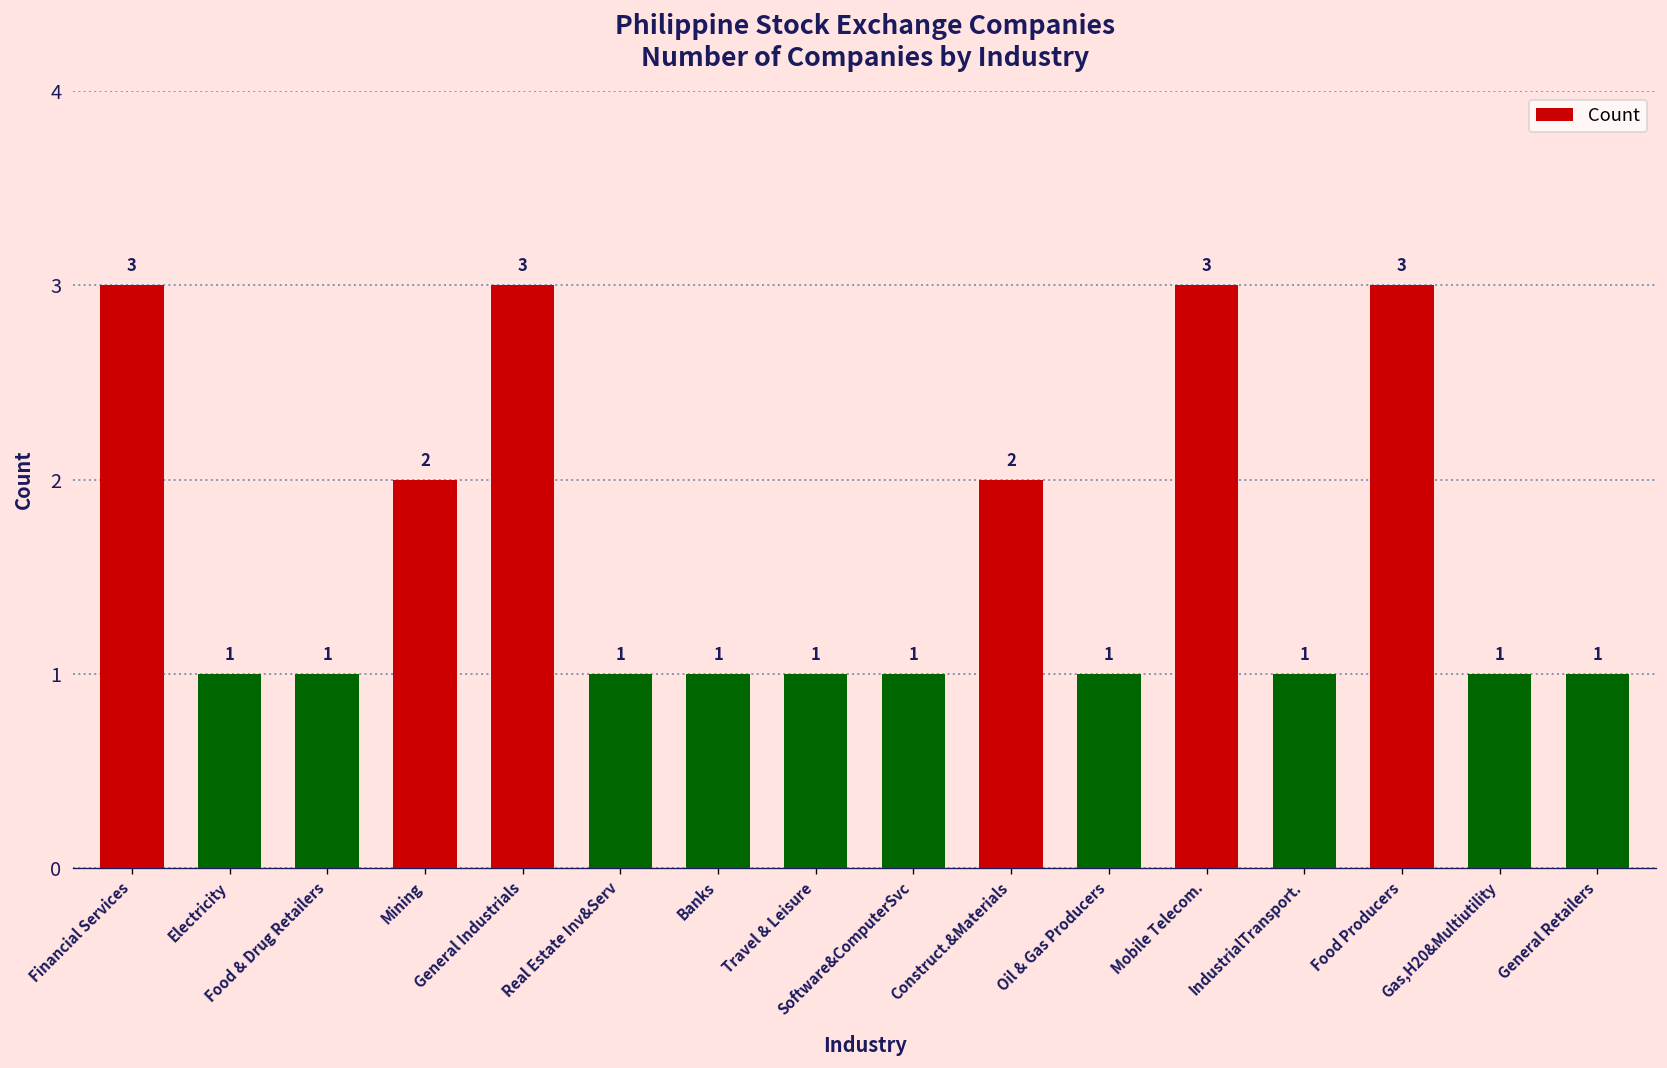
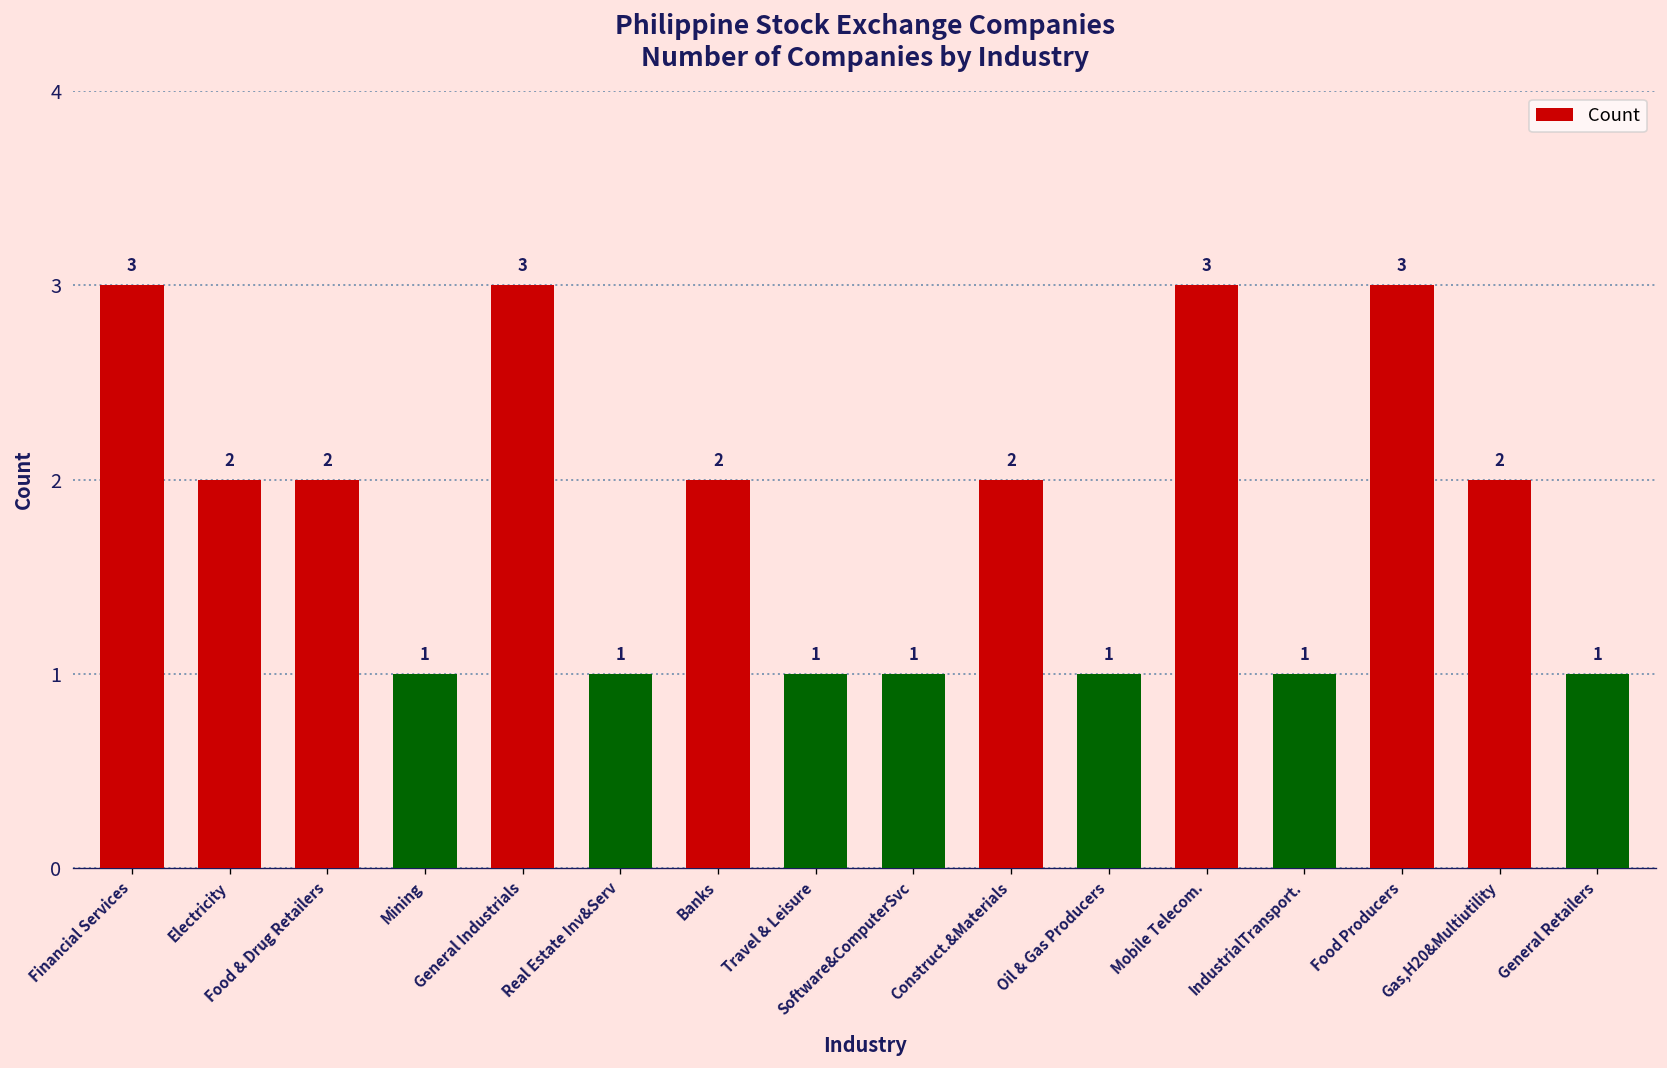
Electricity: 1 -> 2
Food & Drug Retailers: 1 -> 2
Mining: 2 -> 1
Banks: 1 -> 2
Gas,H20&Multiutility: 1 -> 2
